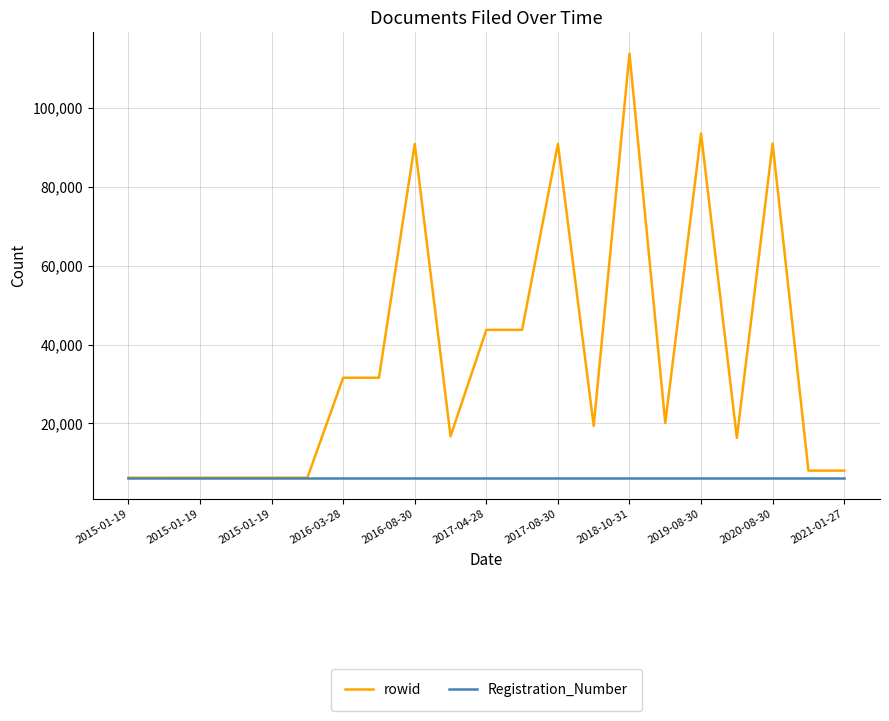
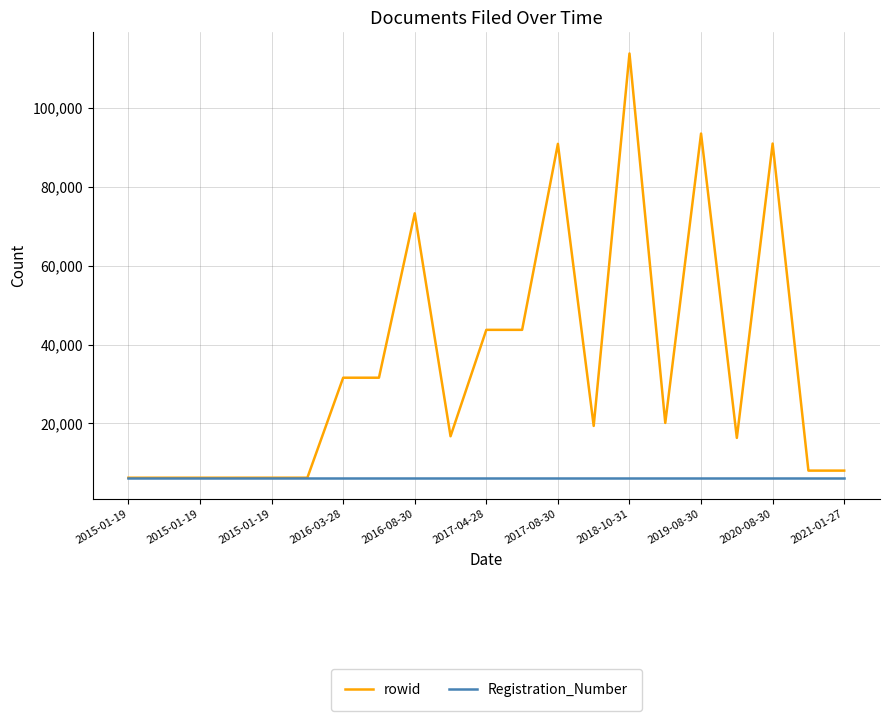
rowid, 2016-08-30: 91,000 -> 73,000
